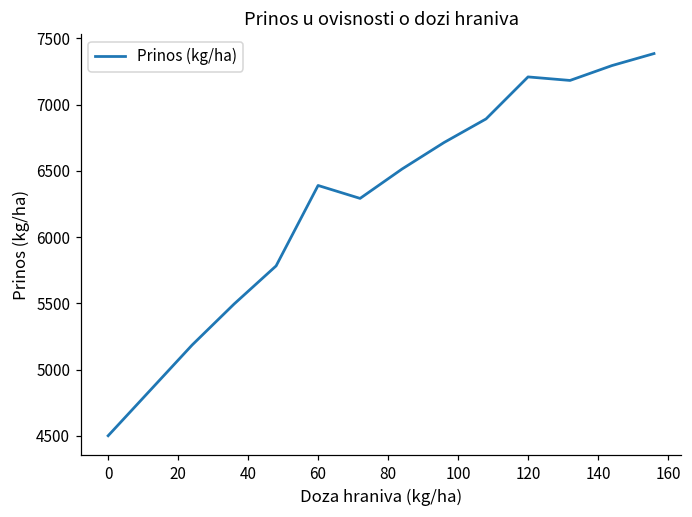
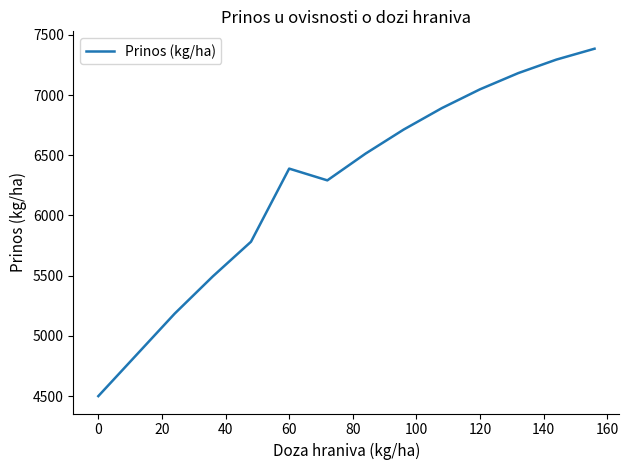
120: 7210 -> 7050
